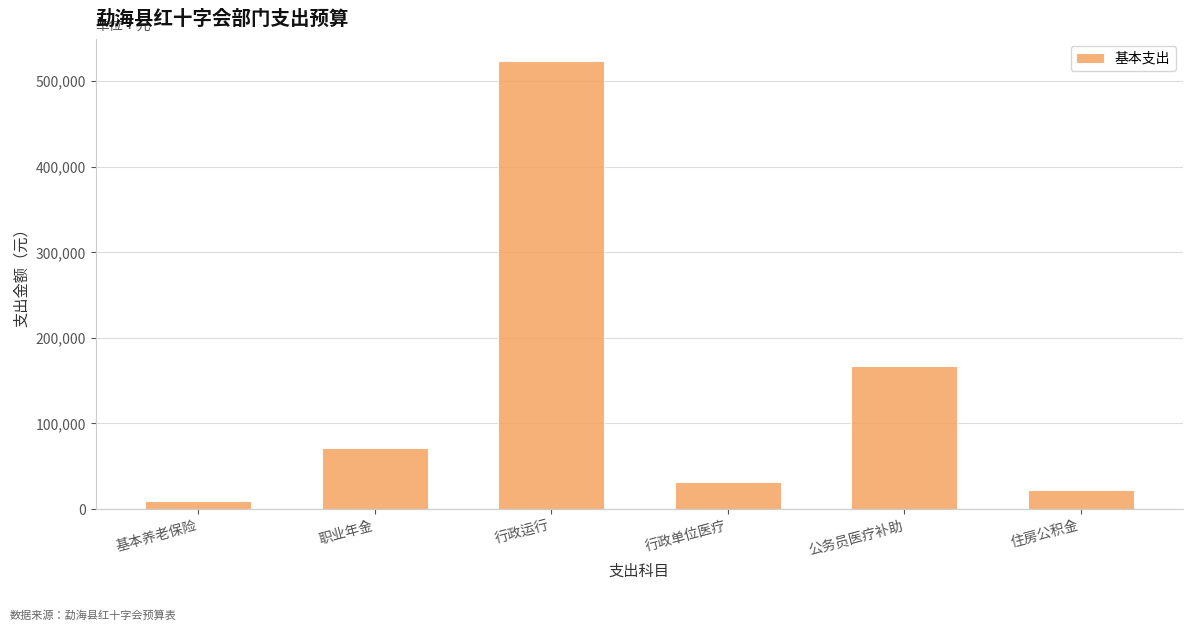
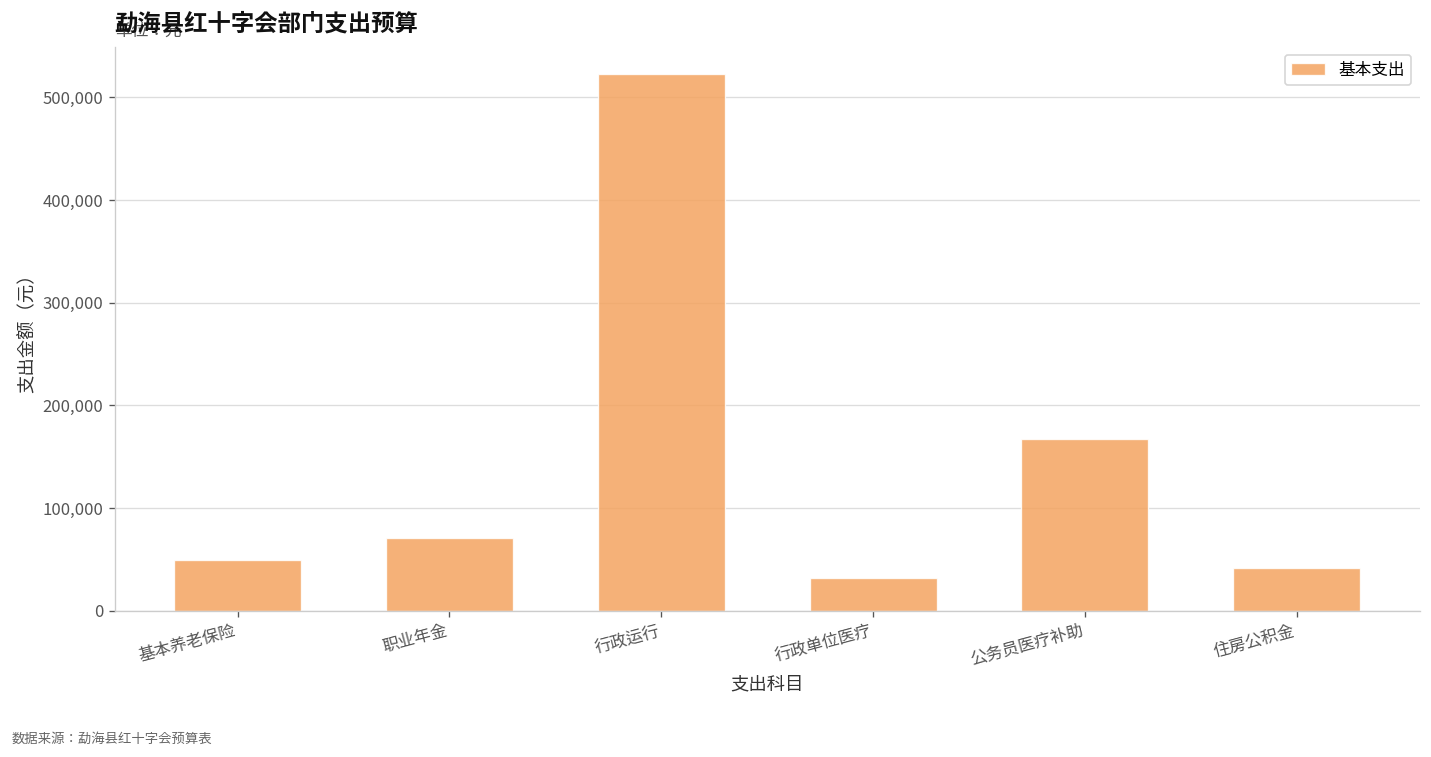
基本养老保险: 10,000 -> 50,000
住房公积金: 20,000 -> 40,000
